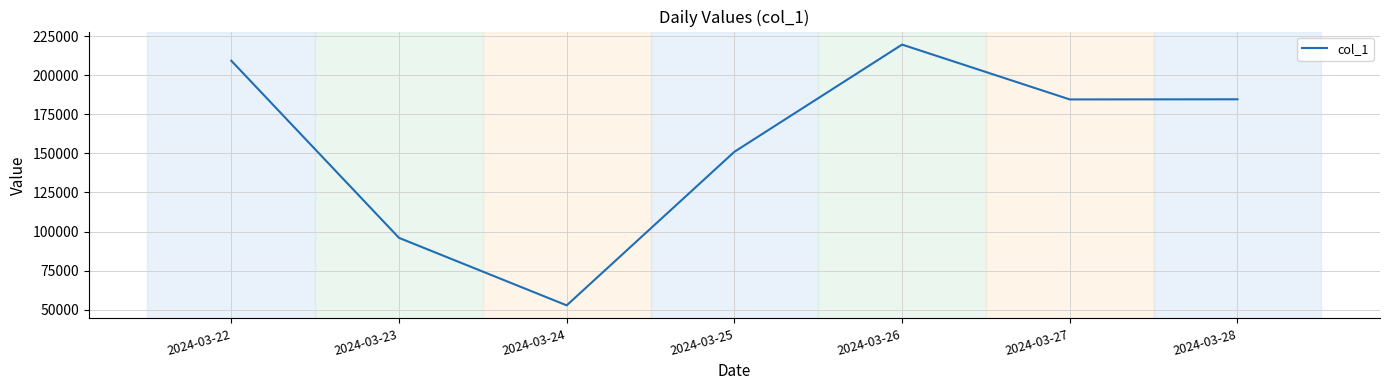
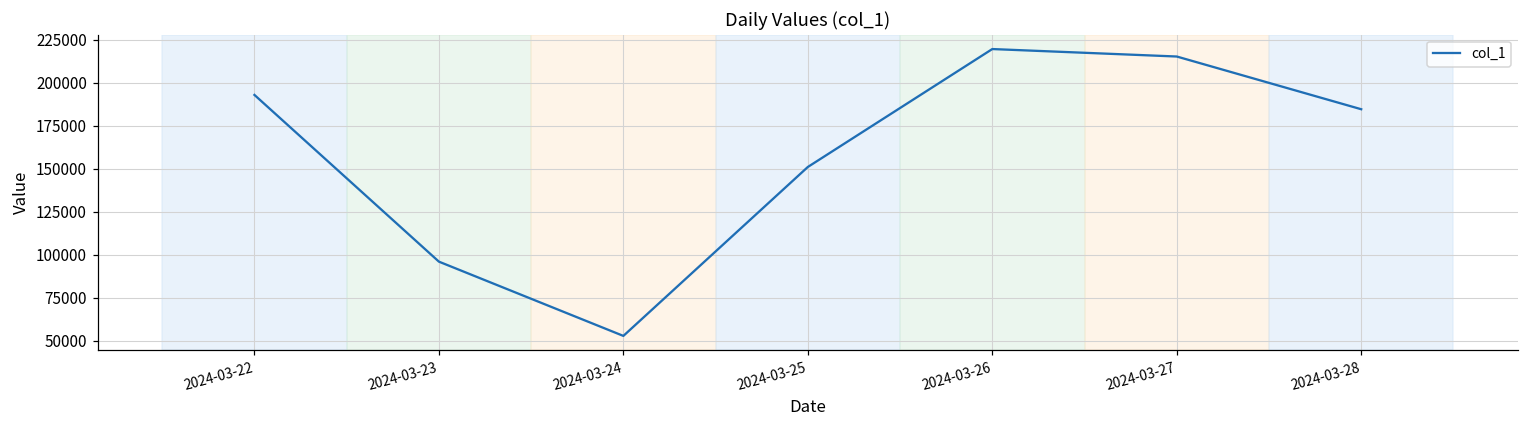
2024-03-22: 209000 -> 193000
2024-03-27: 184000 -> 215000
